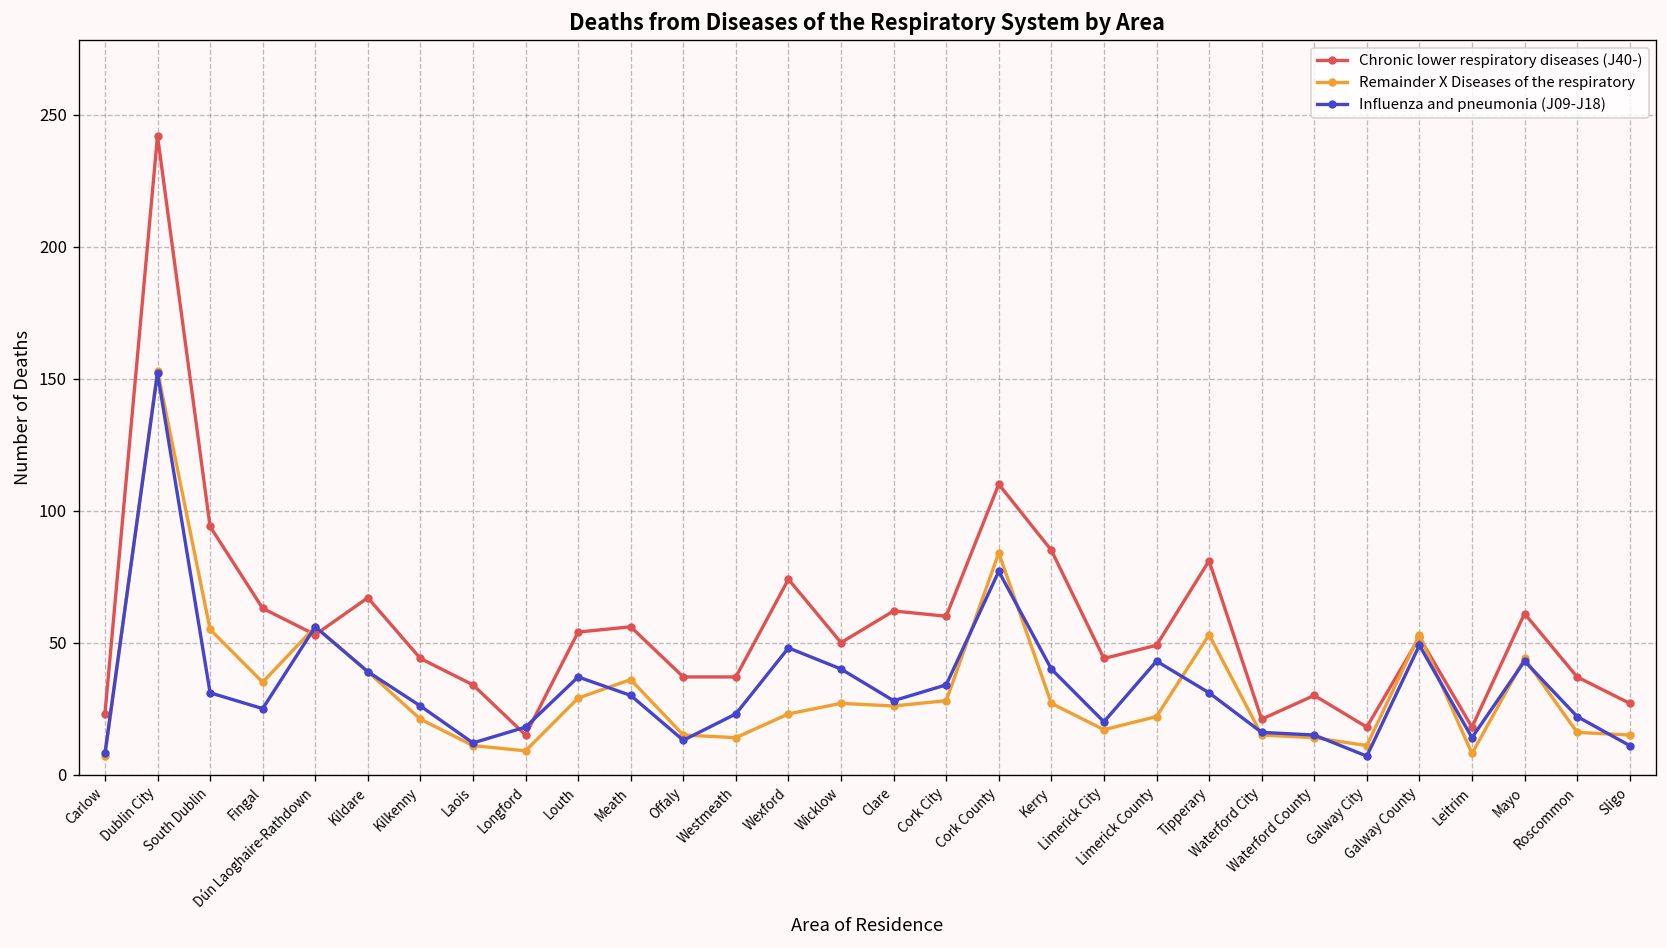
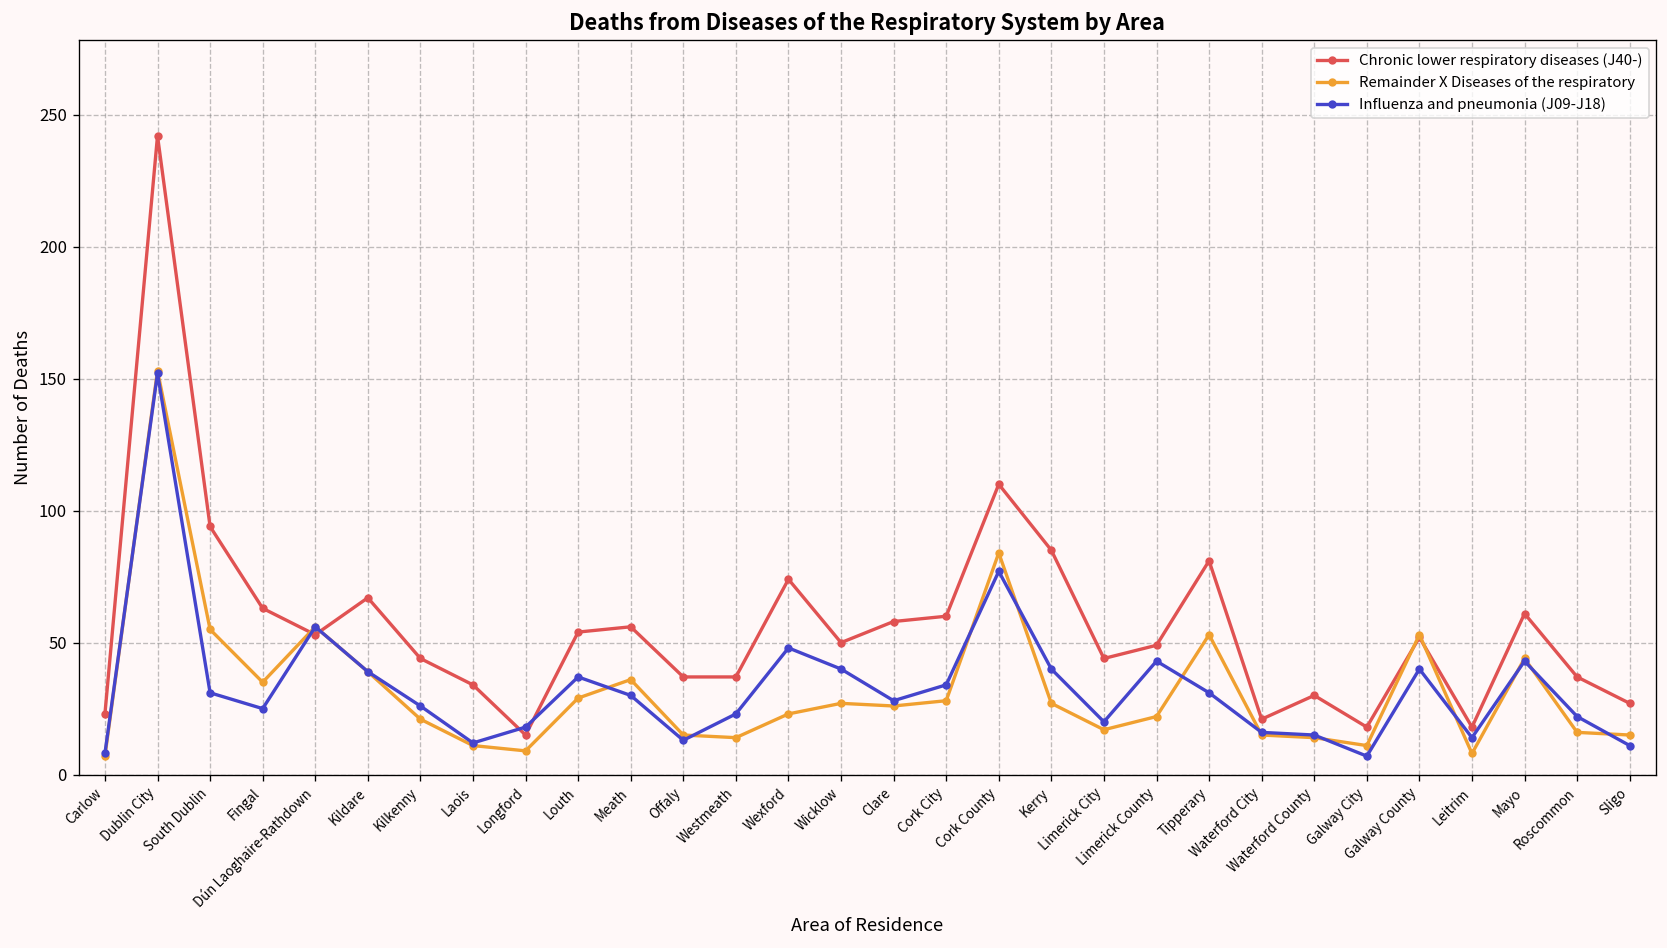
Chronic lower respiratory diseases (J40-), Clare: 62 -> 58
Influenza and pneumonia (J09-J18), Galway County: 49 -> 40
